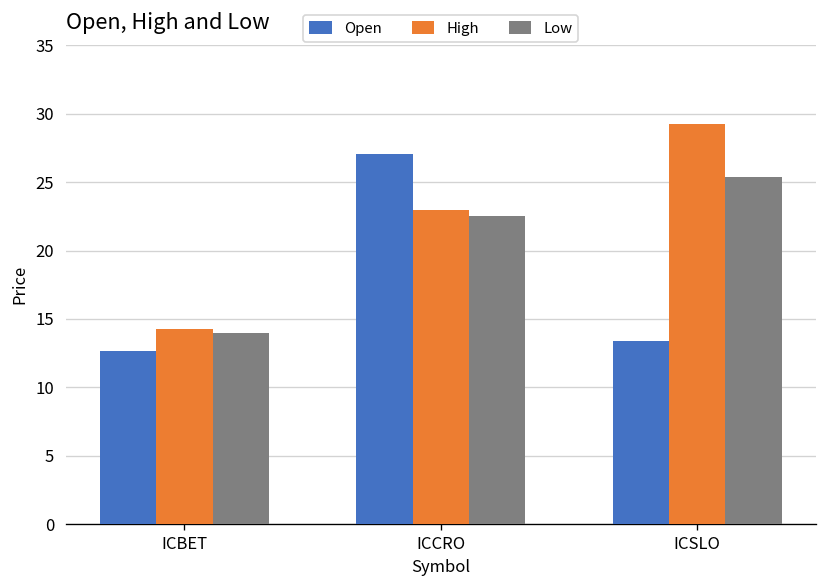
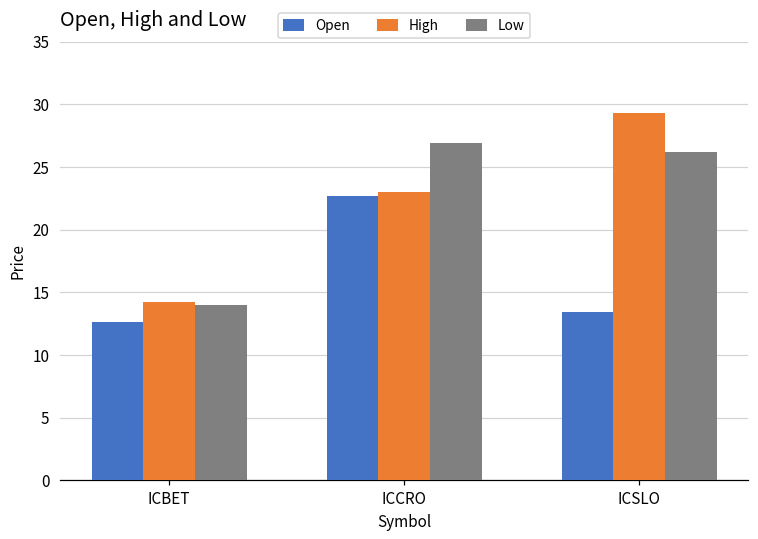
Open, ICCRO: 27.1 -> 22.7
Low, ICCRO: 22.5 -> 27.0
Low, ICSLO: 25.4 -> 26.2
